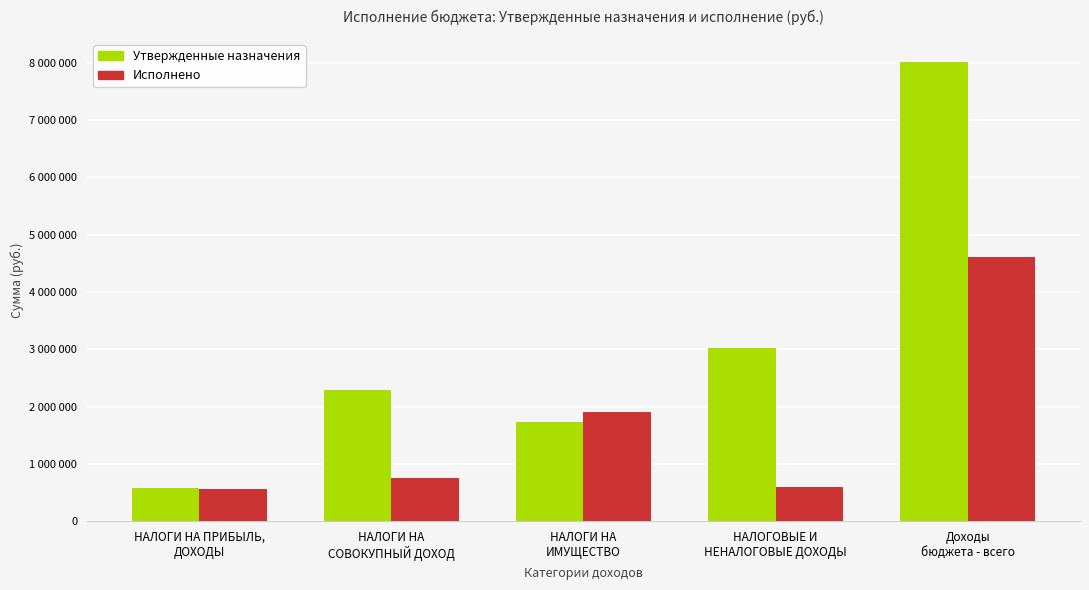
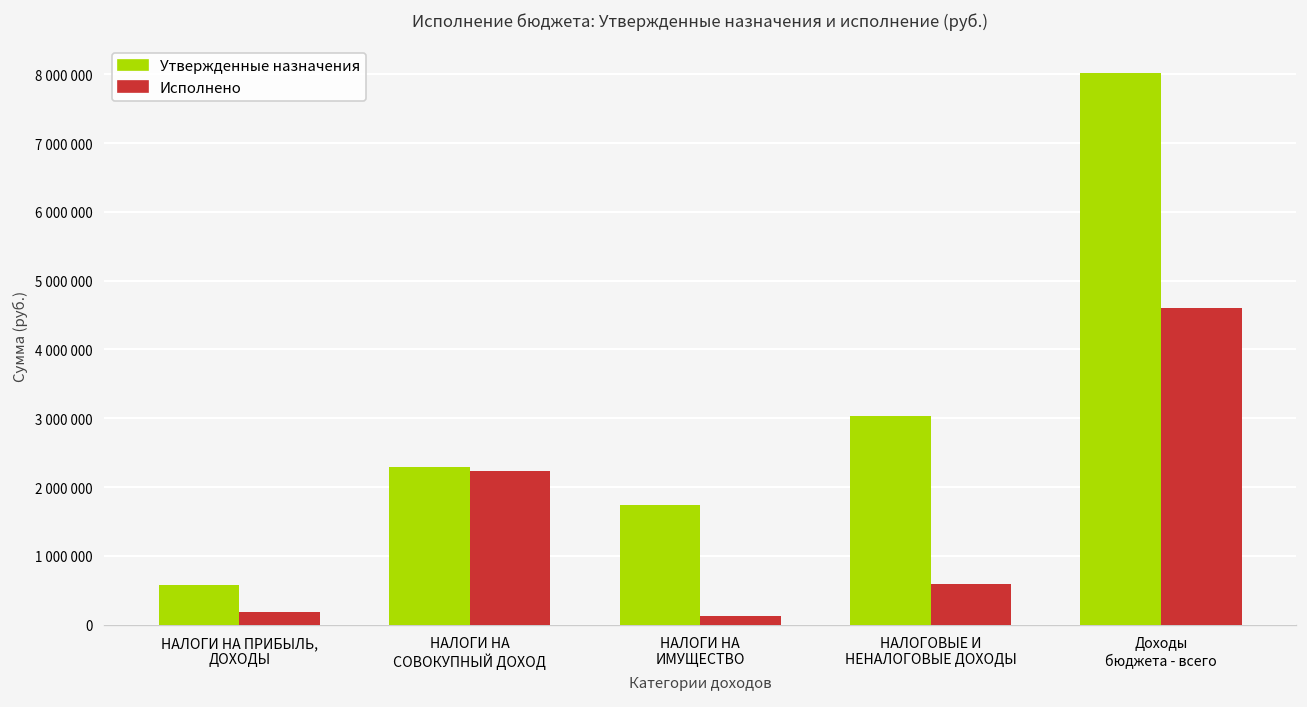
Исполнено, НАЛОГИ НА ПРИБЫЛЬ, ДОХОДЫ: 600000 -> 200000
Исполнено, НАЛОГИ НА СОВОКУПНЫЙ ДОХОД: 800000 -> 2200000
Исполнено, НАЛОГИ НА ИМУЩЕСТВО: 1900000 -> 100000
